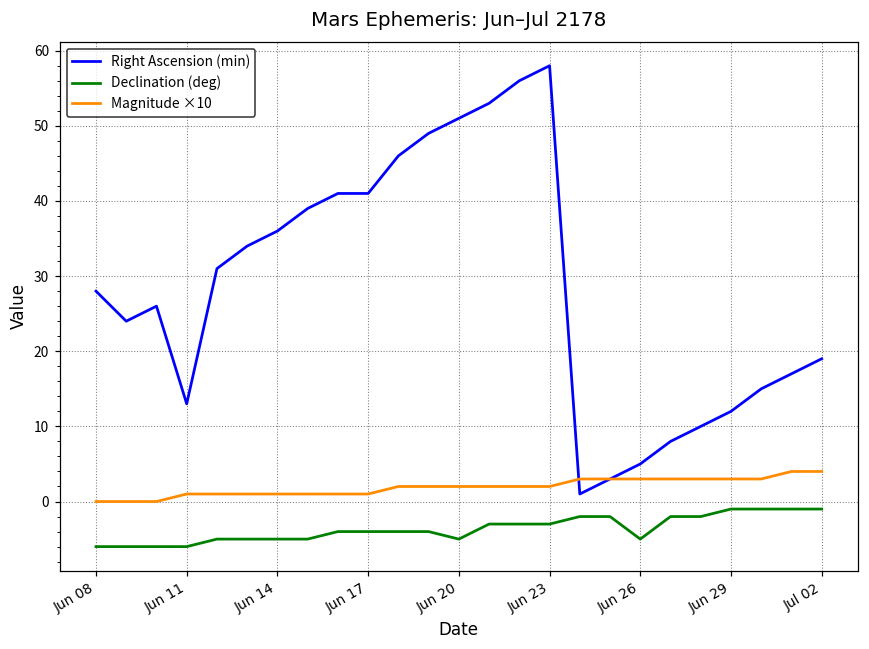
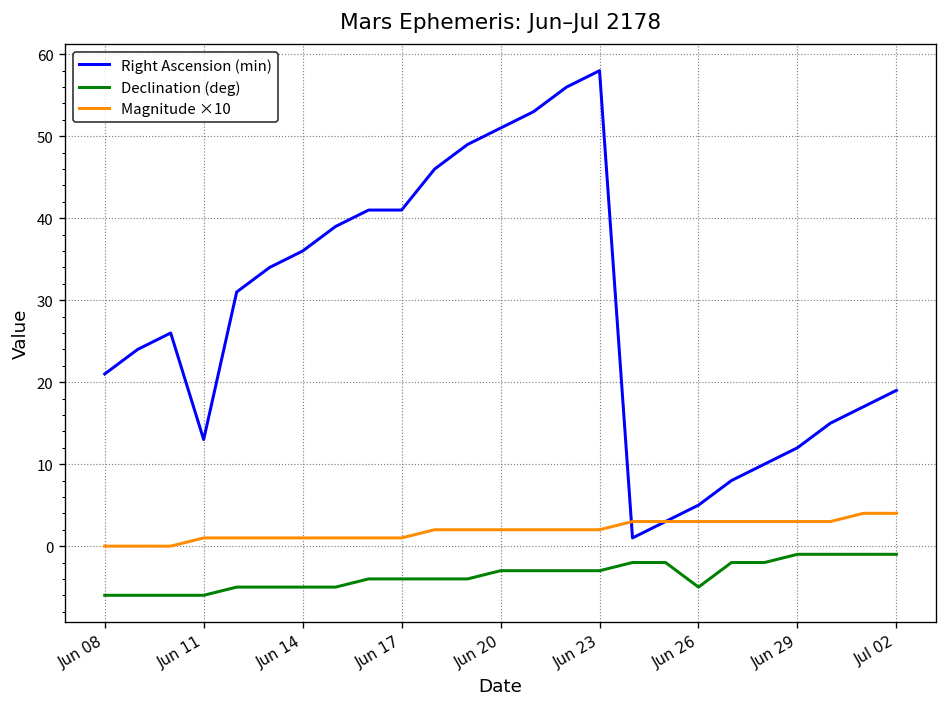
Right Ascension (min), Jun 08: 28 -> 21
Declination (deg), Jun 20: -5 -> -3
